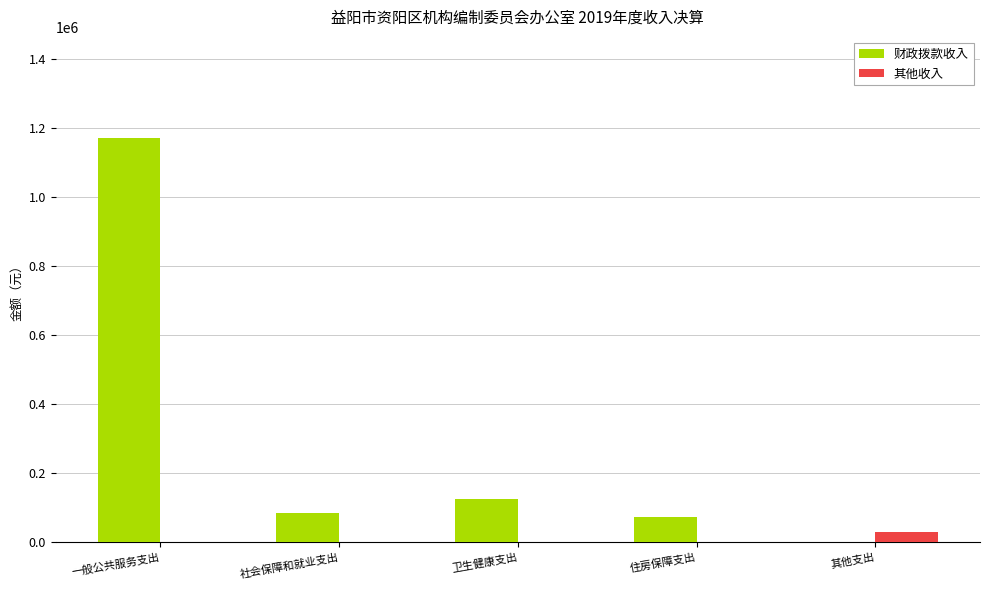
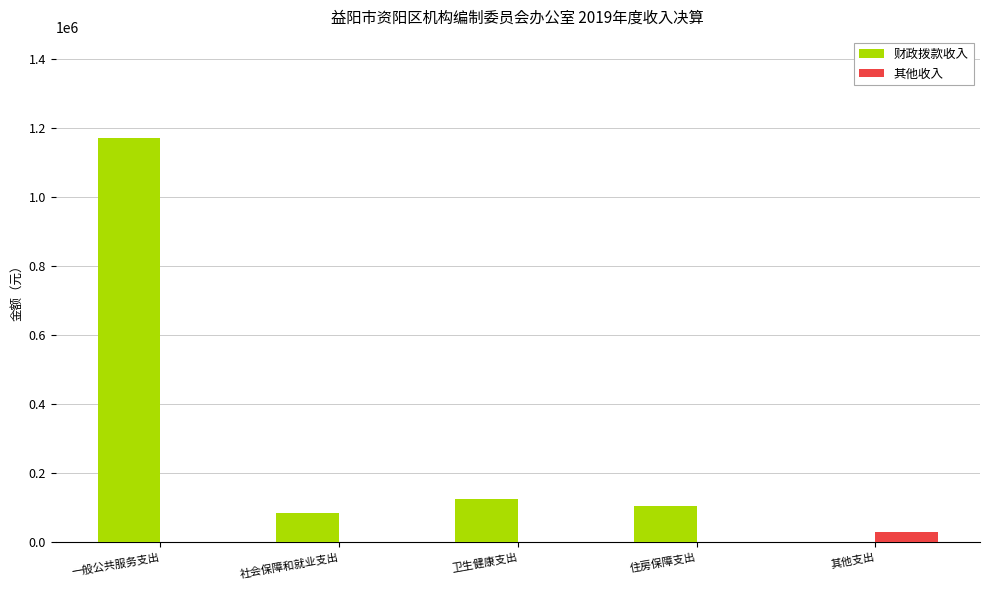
财政拨款收入, 住房保障支出: 70000 -> 110000
